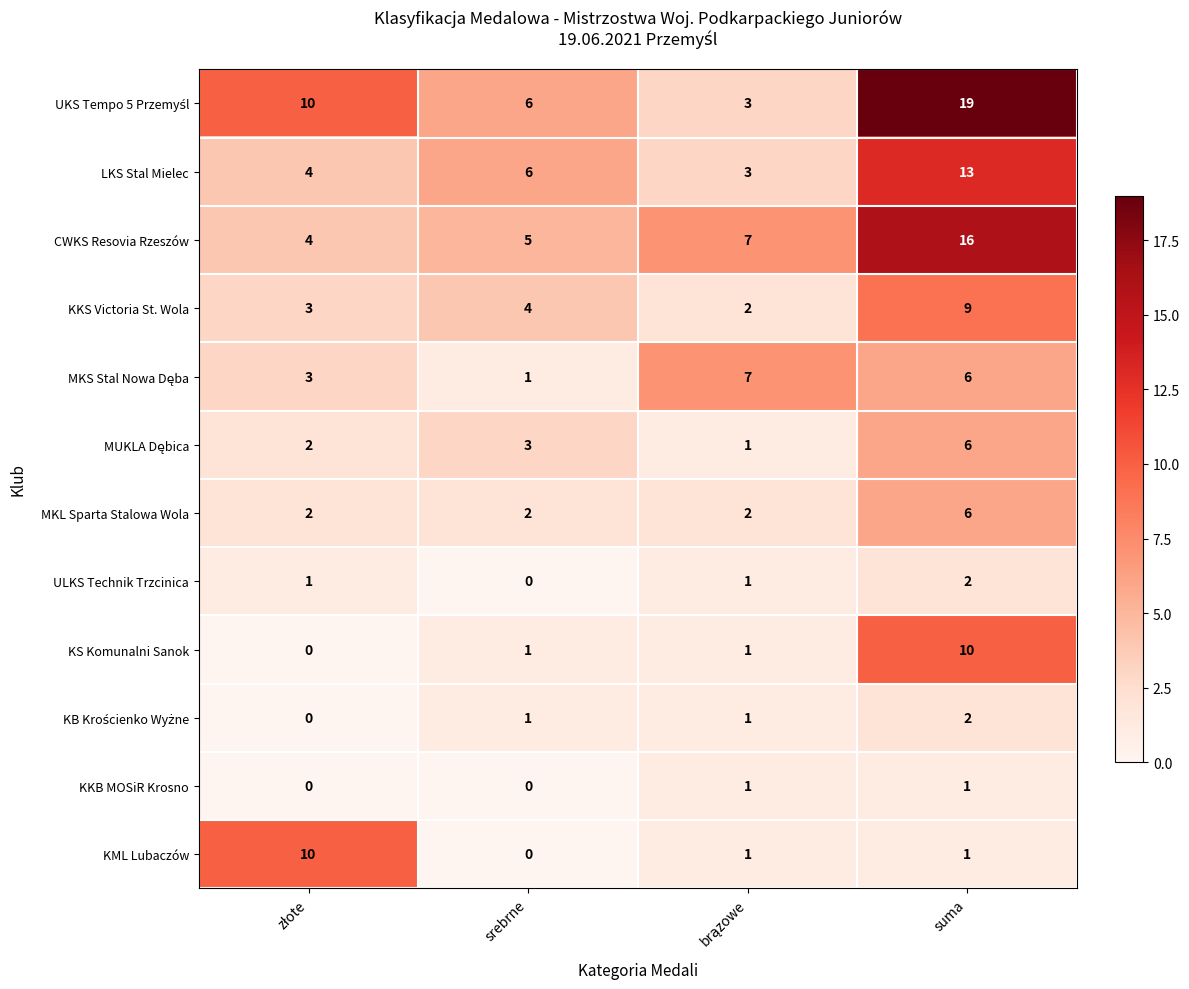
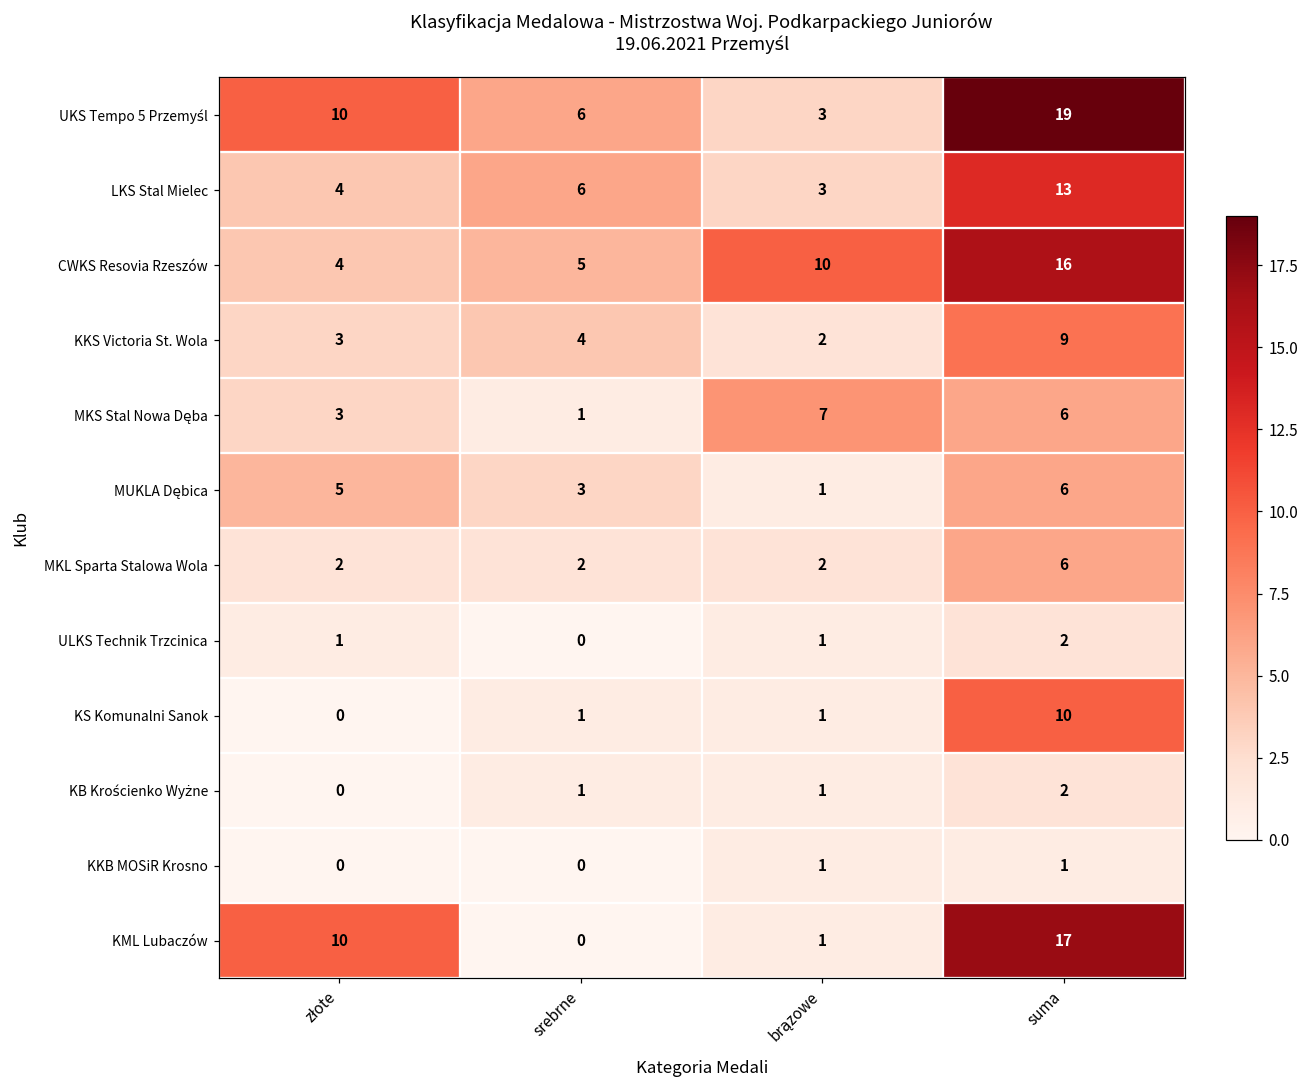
CWKS Resovia Rzeszów, brązowe: 7 -> 10
MUKLA Dębica, złote: 2 -> 5
KML Lubaczów, suma: 1 -> 17
